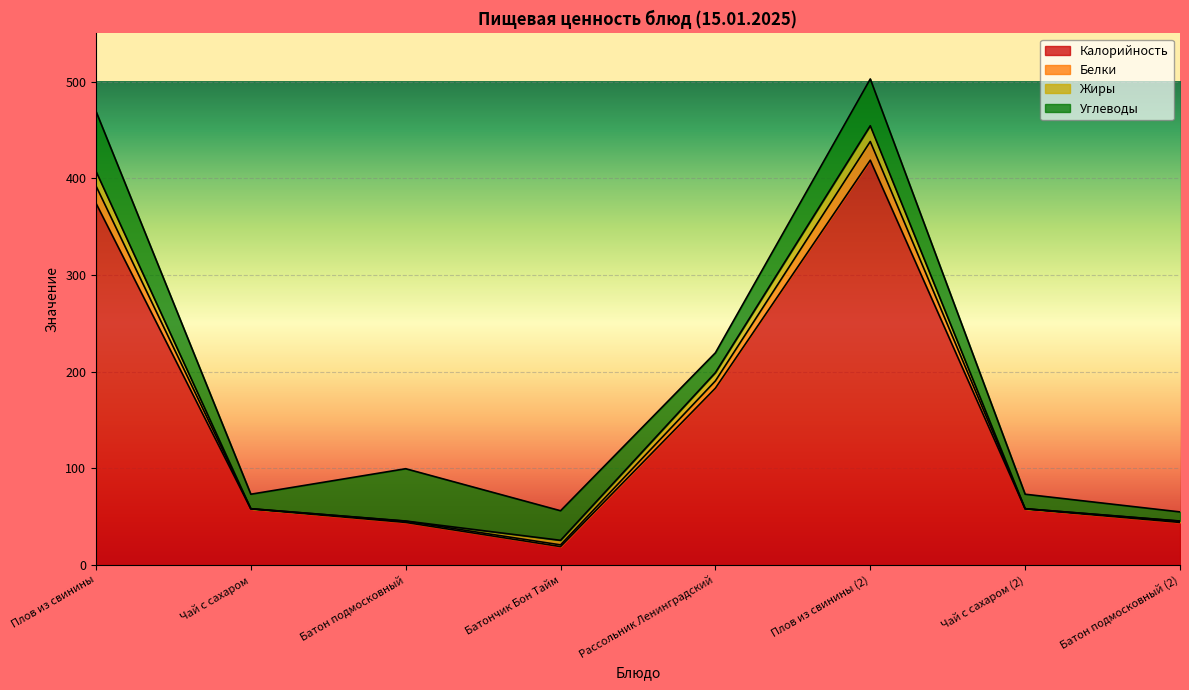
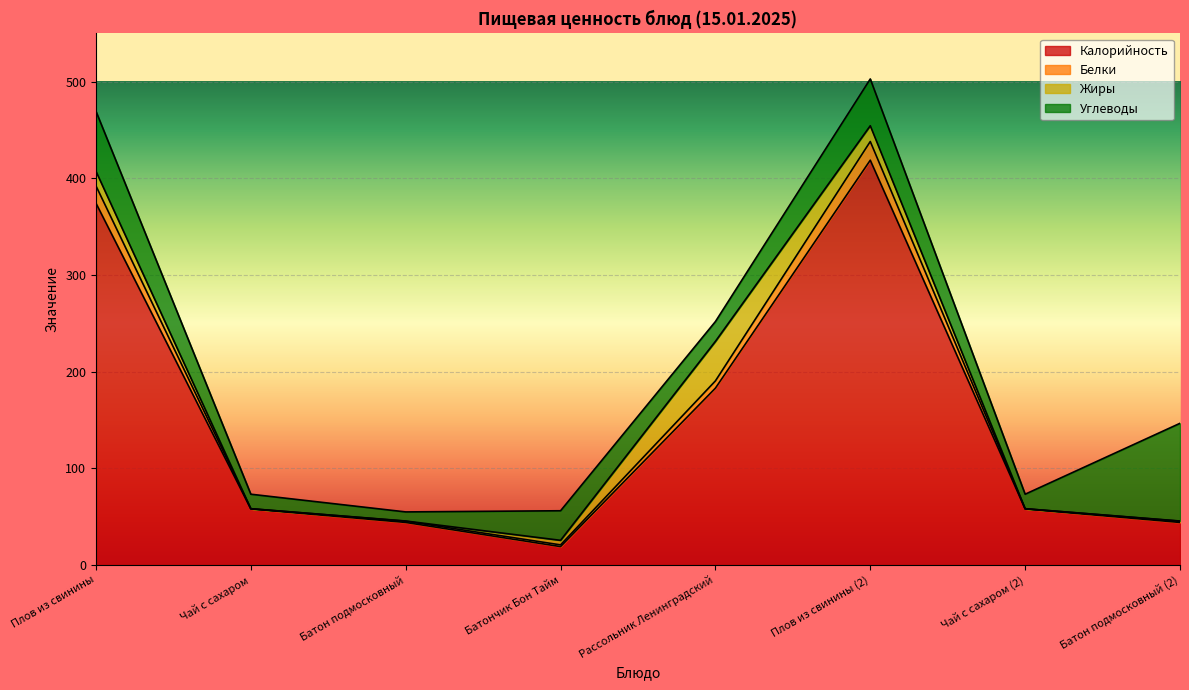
Углеводы, Батон подмосковный: 50 -> 10
Жиры, Рассольник Ленинградский: 10 -> 40
Углеводы, Батон подмосковный (2): 10 -> 100
